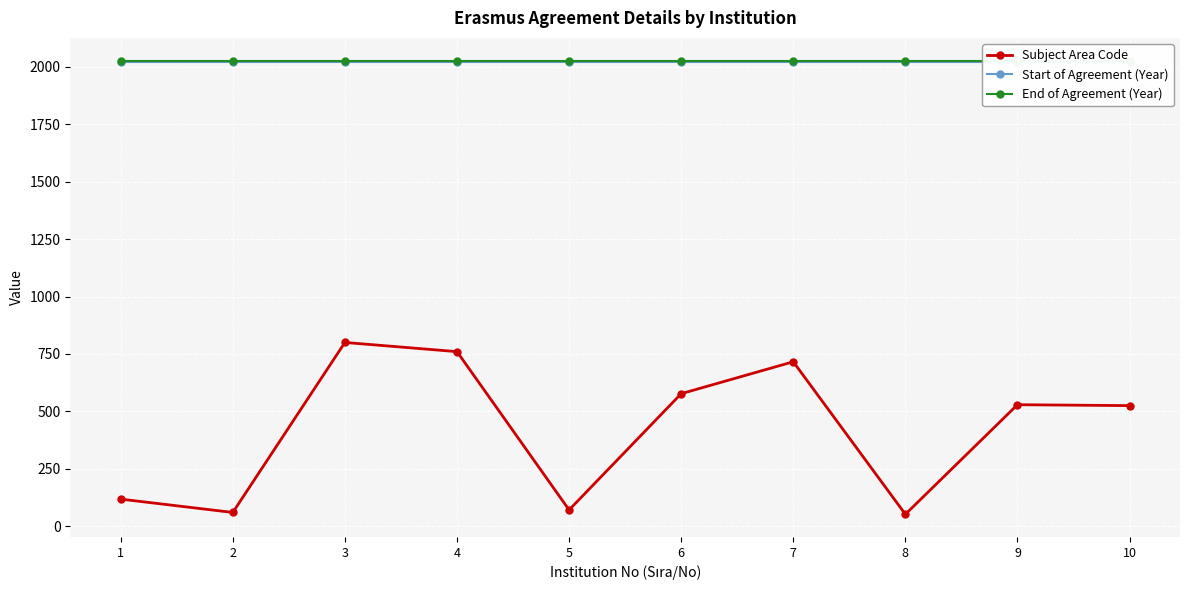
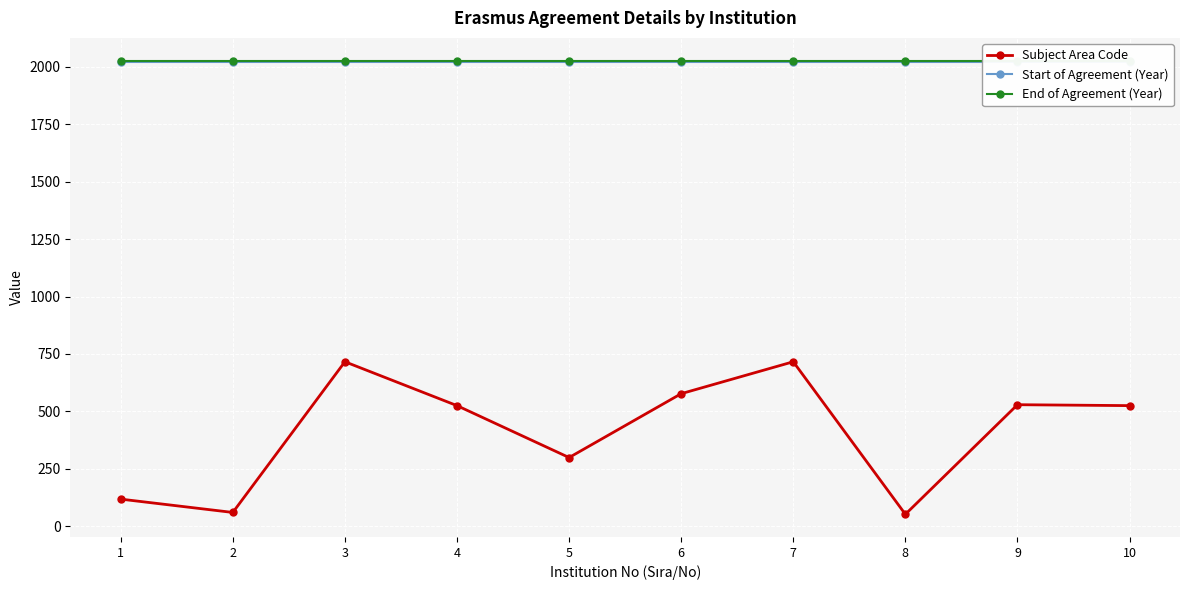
Subject Area Code, 3: 800 -> 720
Subject Area Code, 4: 760 -> 530
Subject Area Code, 5: 70 -> 300
